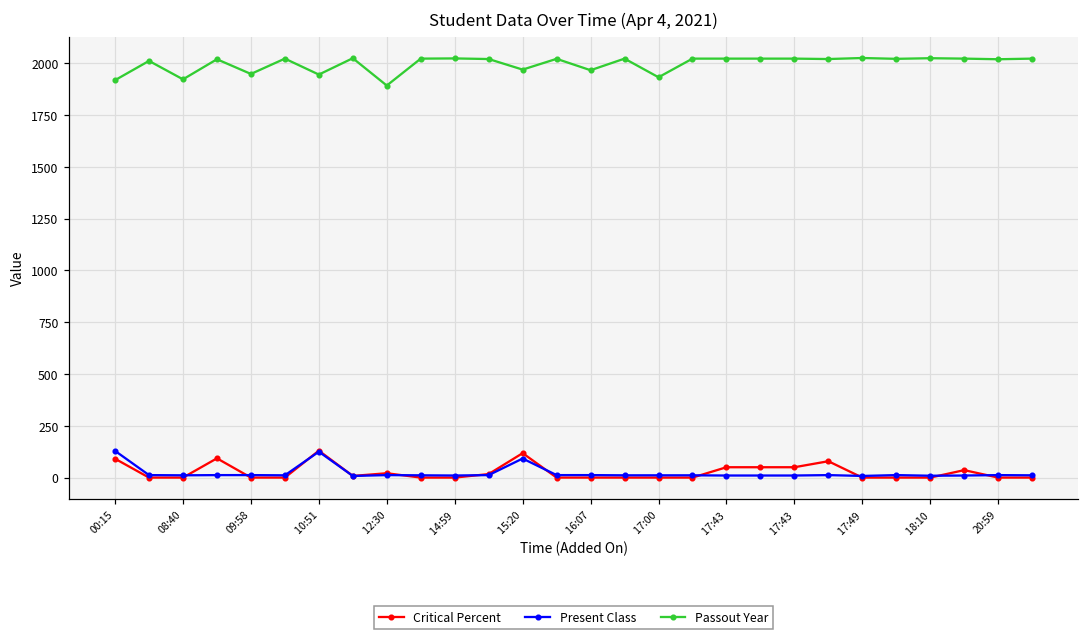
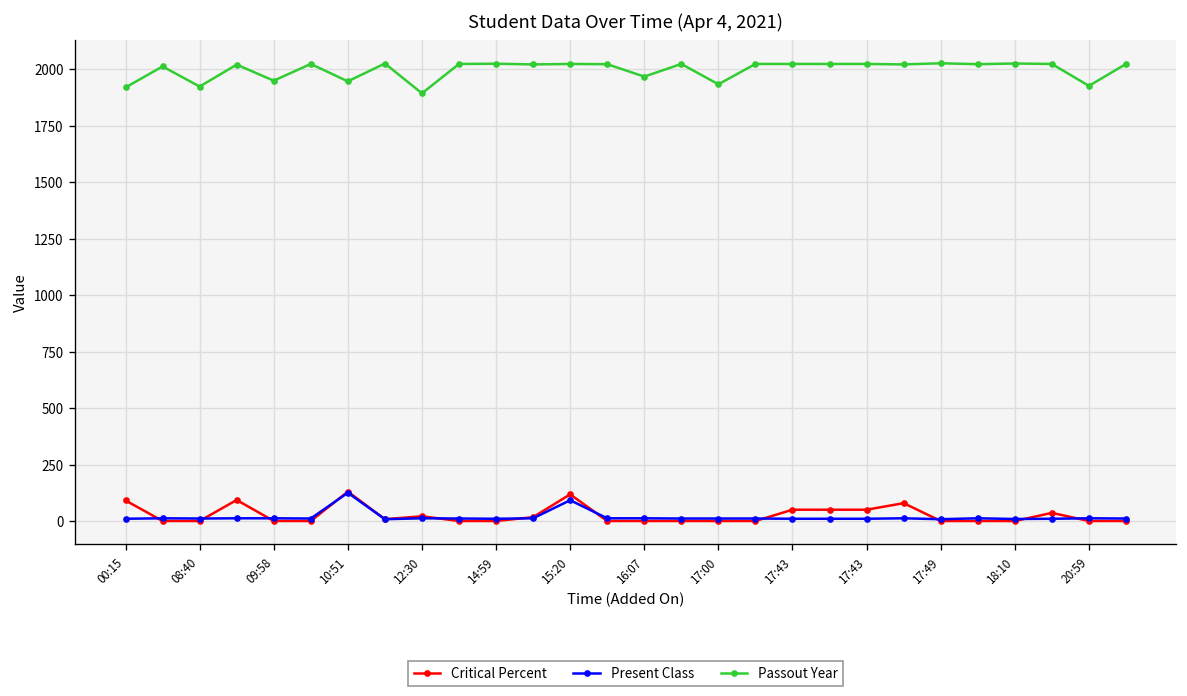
Present Class, 00:15: 130 -> 10
Passout Year, 15:20: 1970 -> 2020
Passout Year, 20:59: 2020 -> 1930
